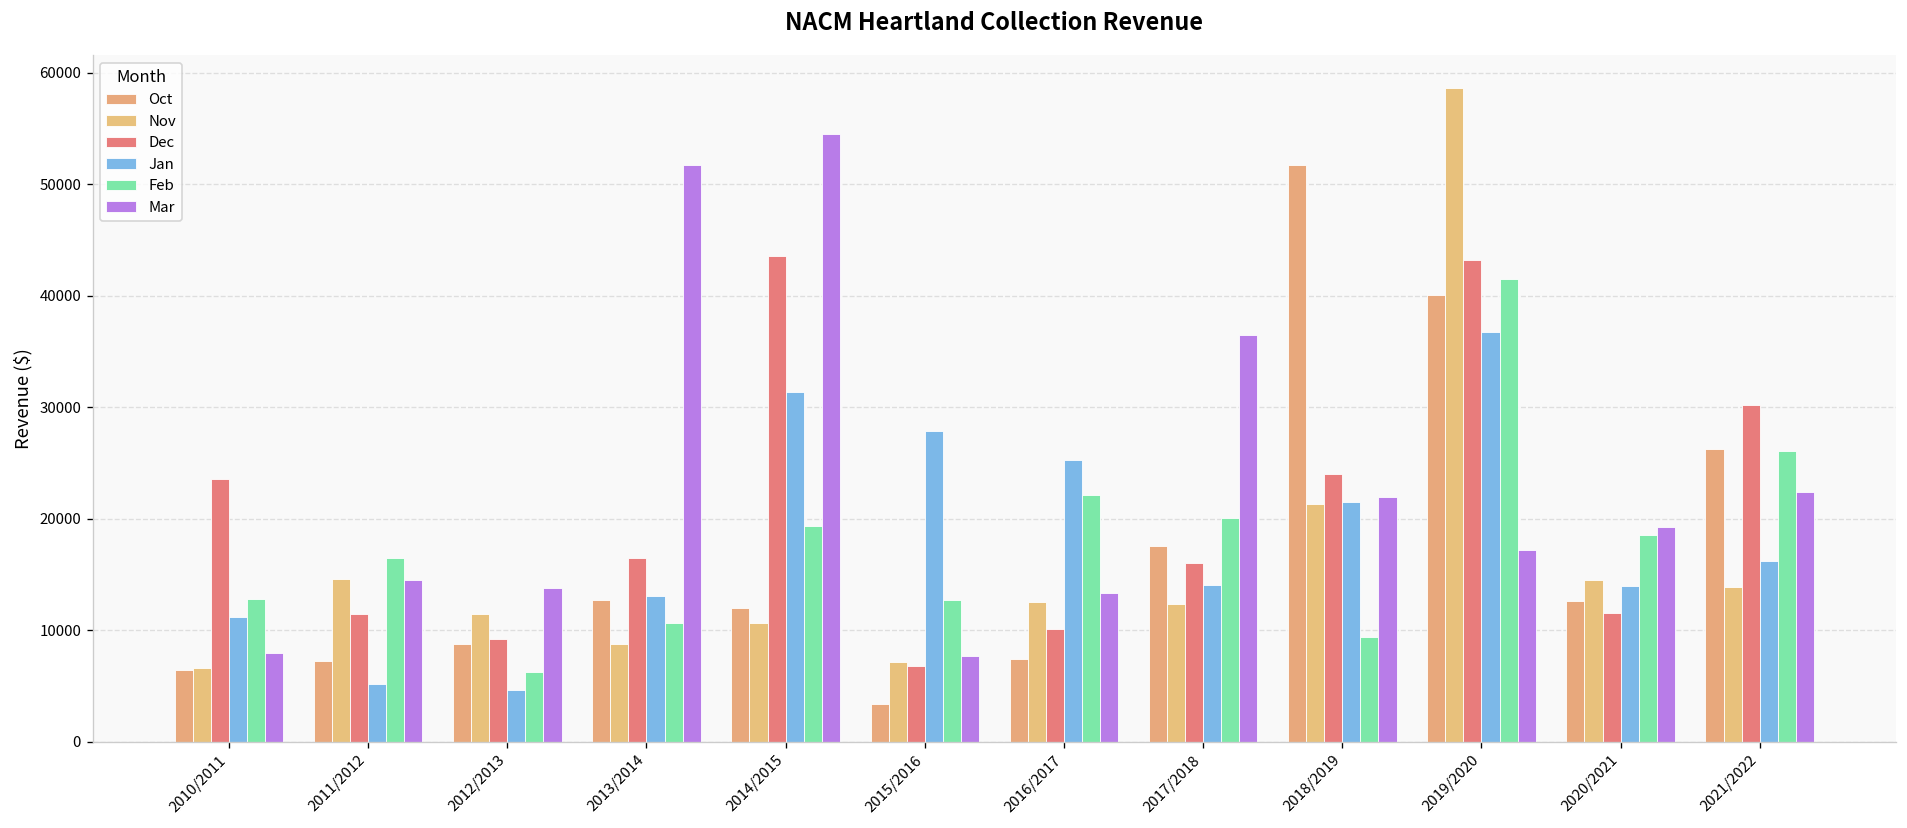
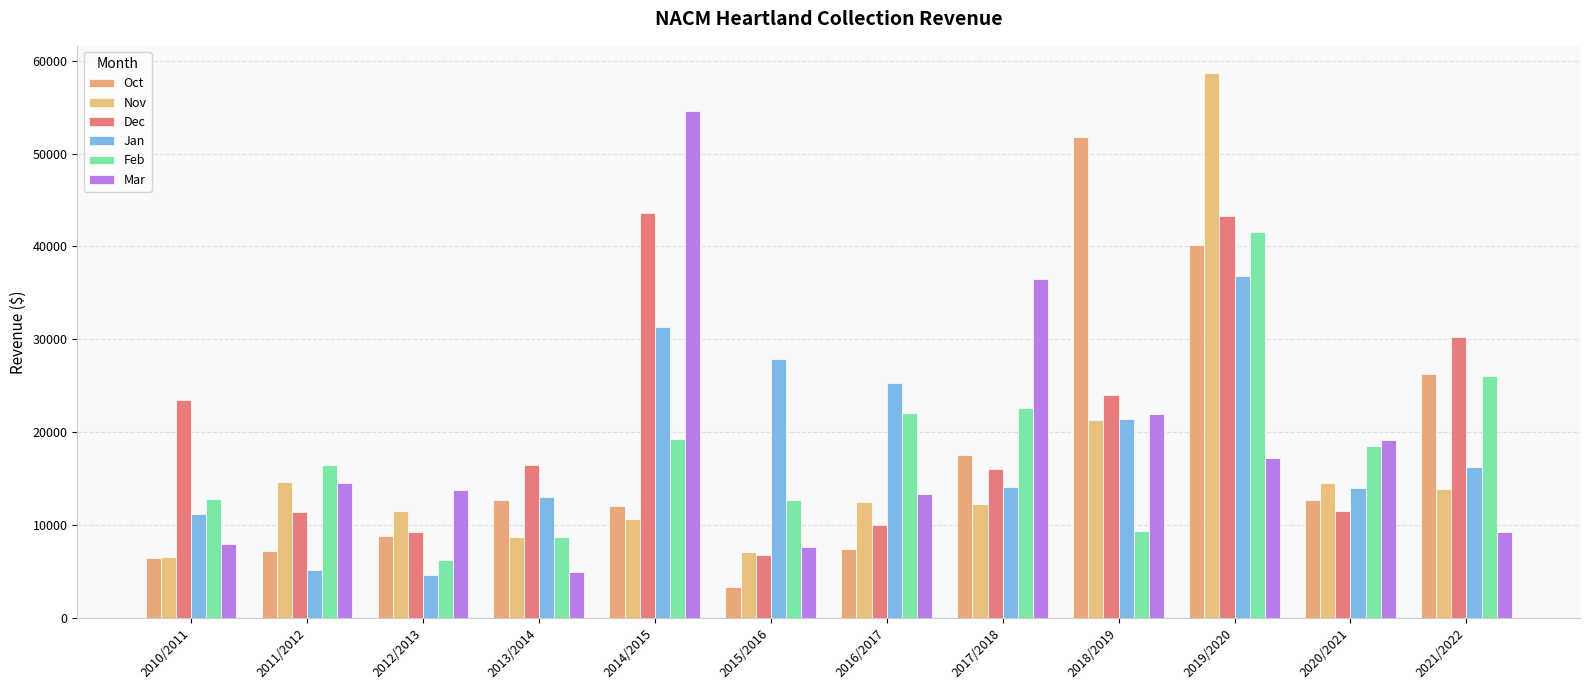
Feb, 2013/2014: 11000 -> 9000
Mar, 2013/2014: 52000 -> 5000
Feb, 2017/2018: 20000 -> 23000
Mar, 2021/2022: 22000 -> 9000
